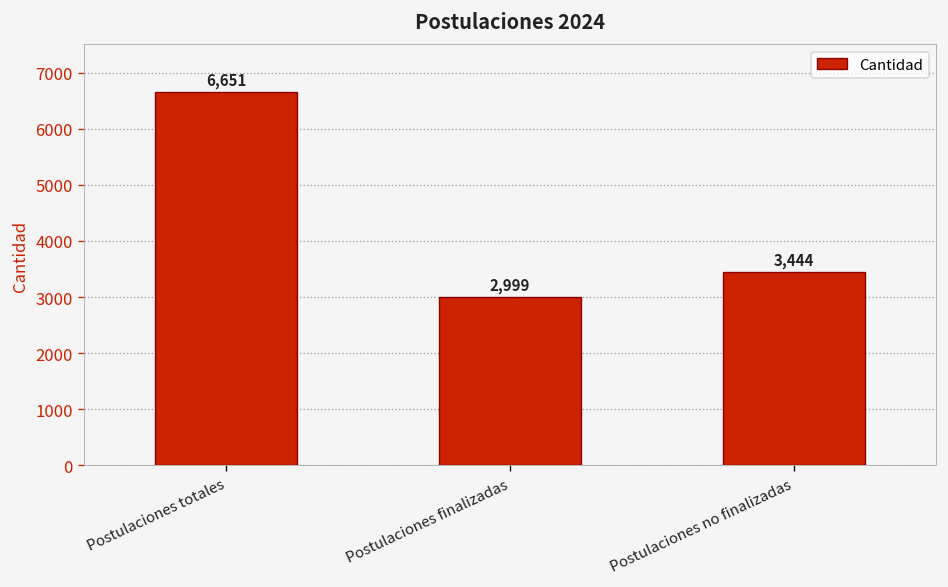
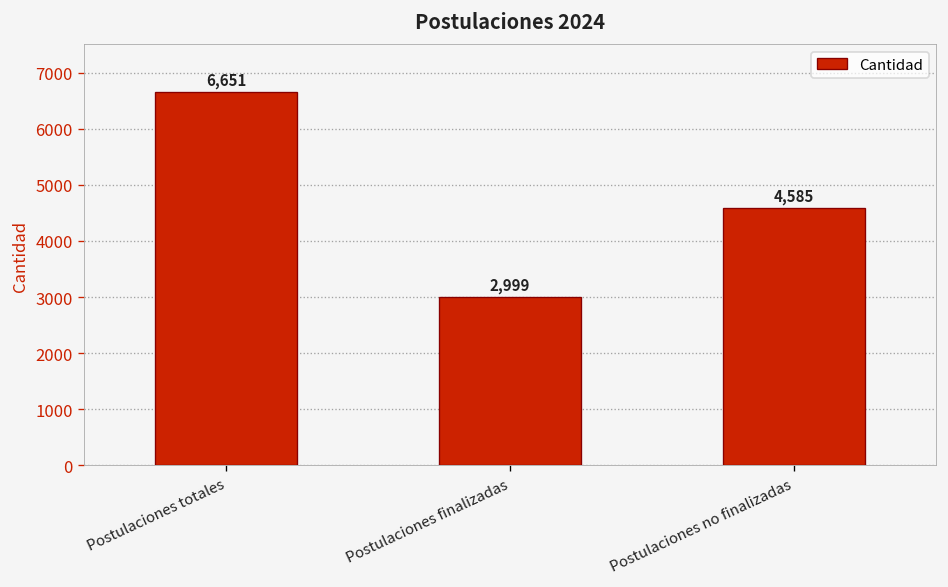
Postulaciones no finalizadas: 3,444 -> 4,585
